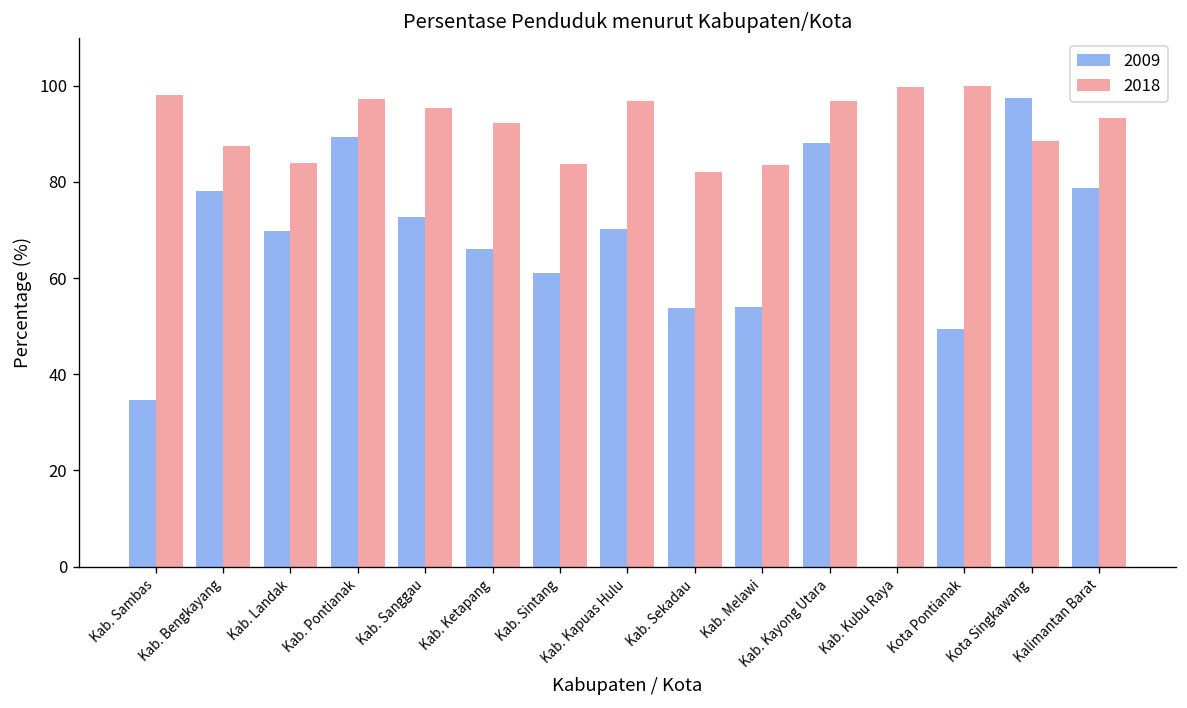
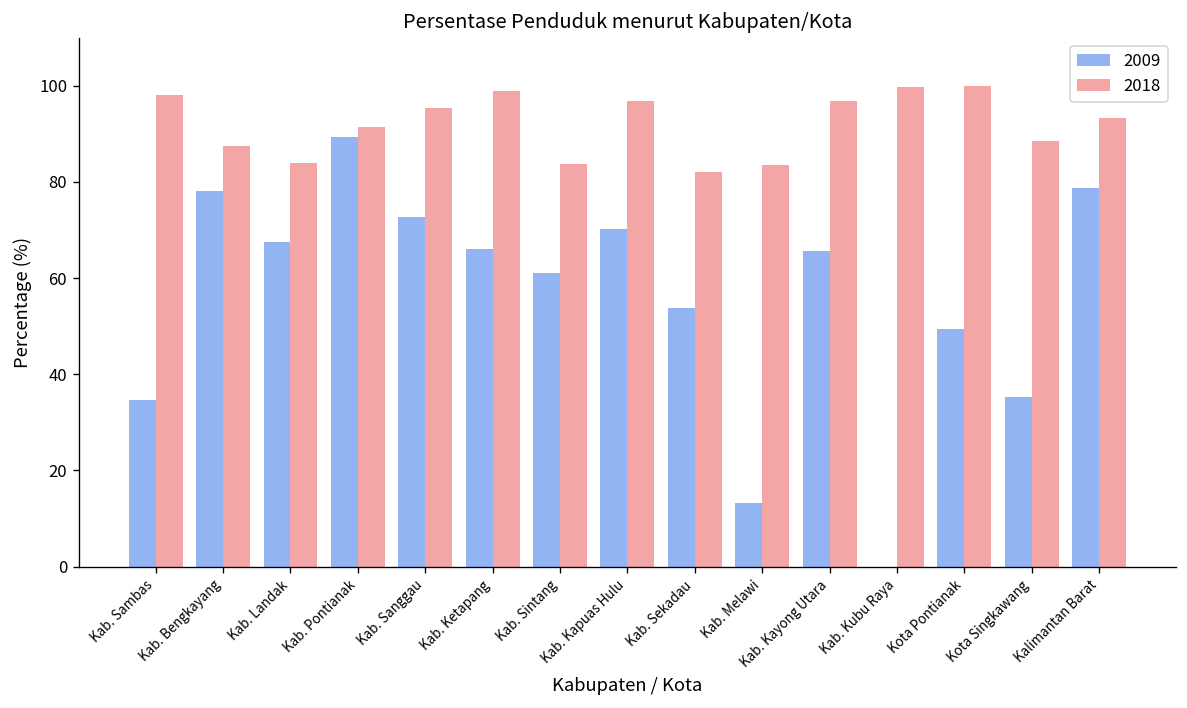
2009, Kab. Landak: 70 -> 68
2018, Kab. Pontianak: 97 -> 91
2018, Kab. Ketapang: 92 -> 99
2009, Kab. Melawi: 54 -> 13
2009, Kab. Kayong Utara: 88 -> 66
2009, Kota Singkawang: 97 -> 35
